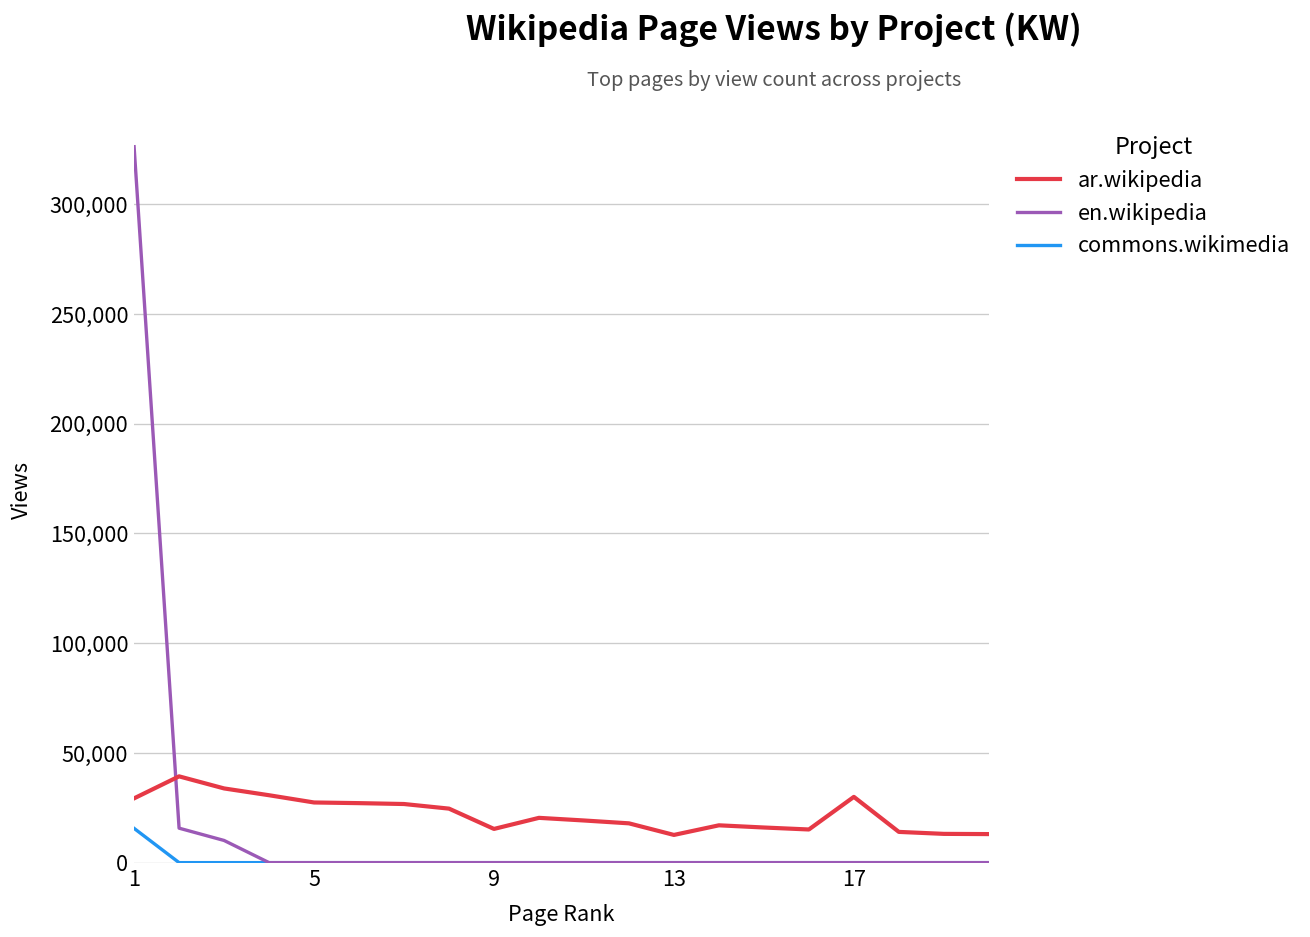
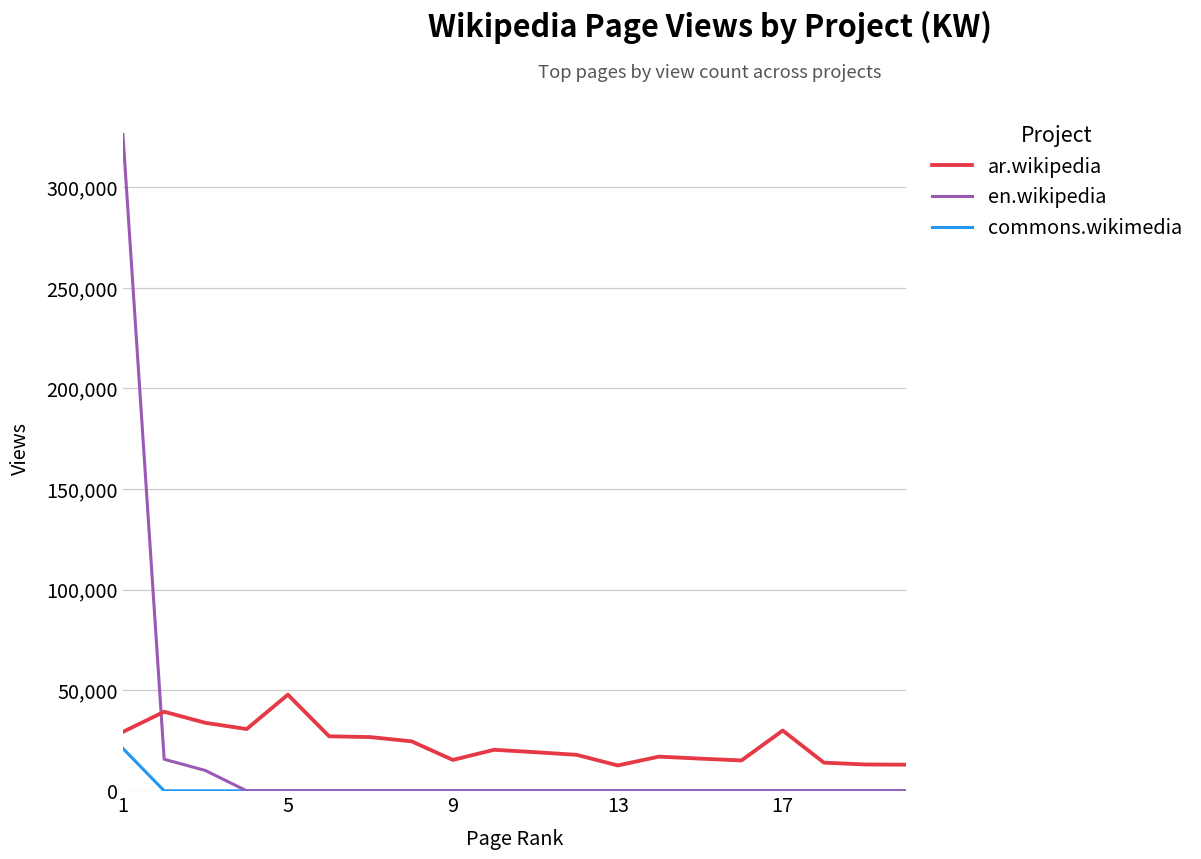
commons.wikimedia, 1: 16,000 -> 21,000
ar.wikipedia, 5: 27,000 -> 48,000
